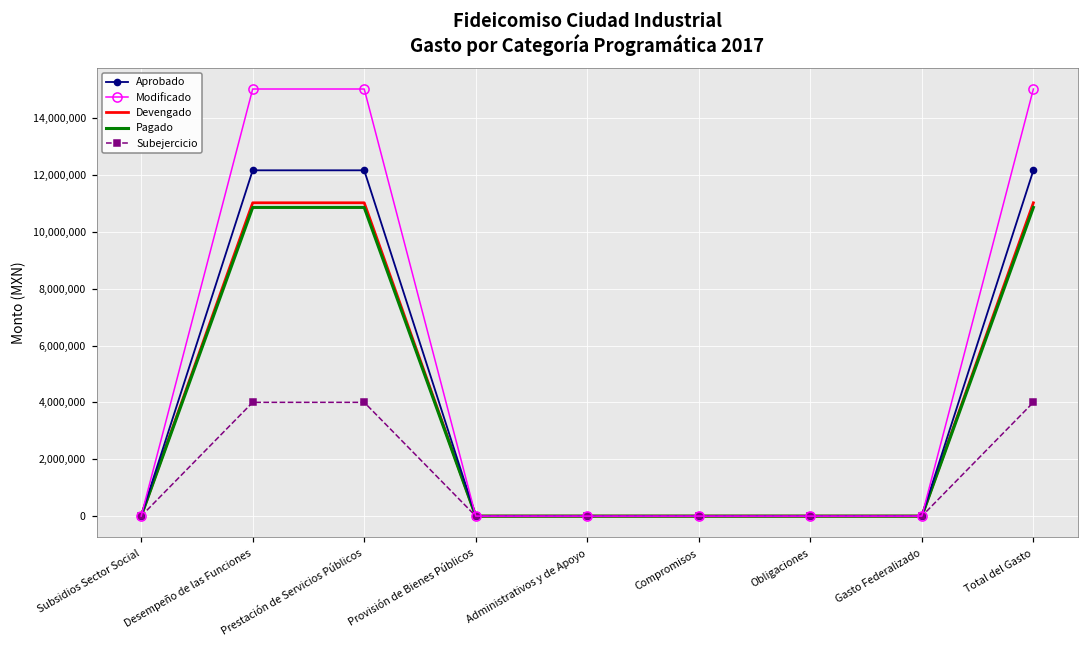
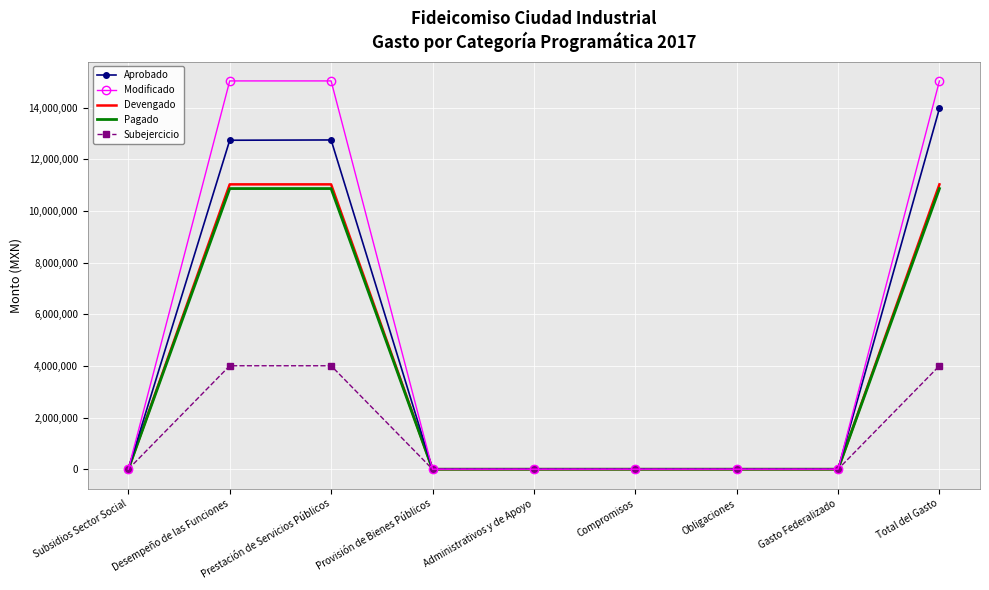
Aprobado, Desempeño de las Funciones: 12,200,000 -> 12,700,000
Aprobado, Prestación de Servicios Públicos: 12,200,000 -> 12,700,000
Aprobado, Total del Gasto: 12,200,000 -> 14,000,000
